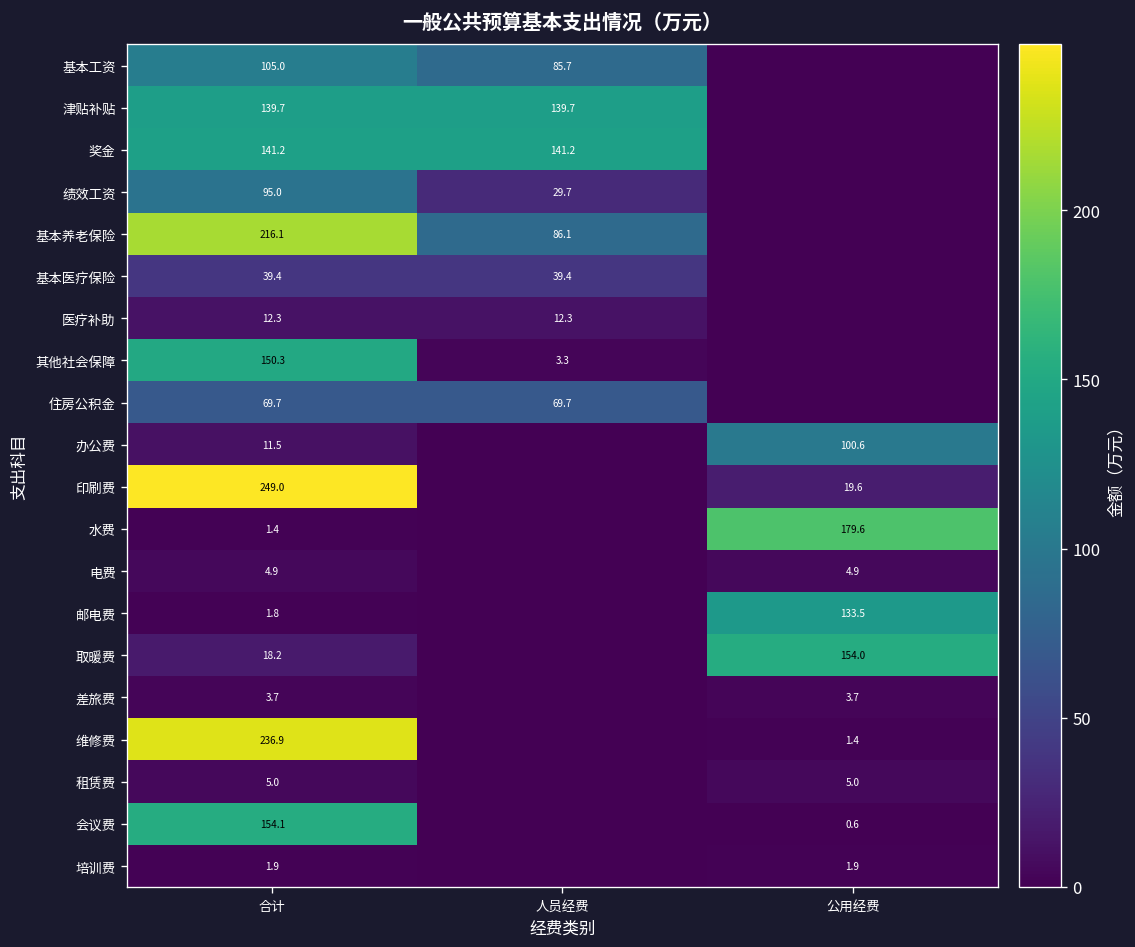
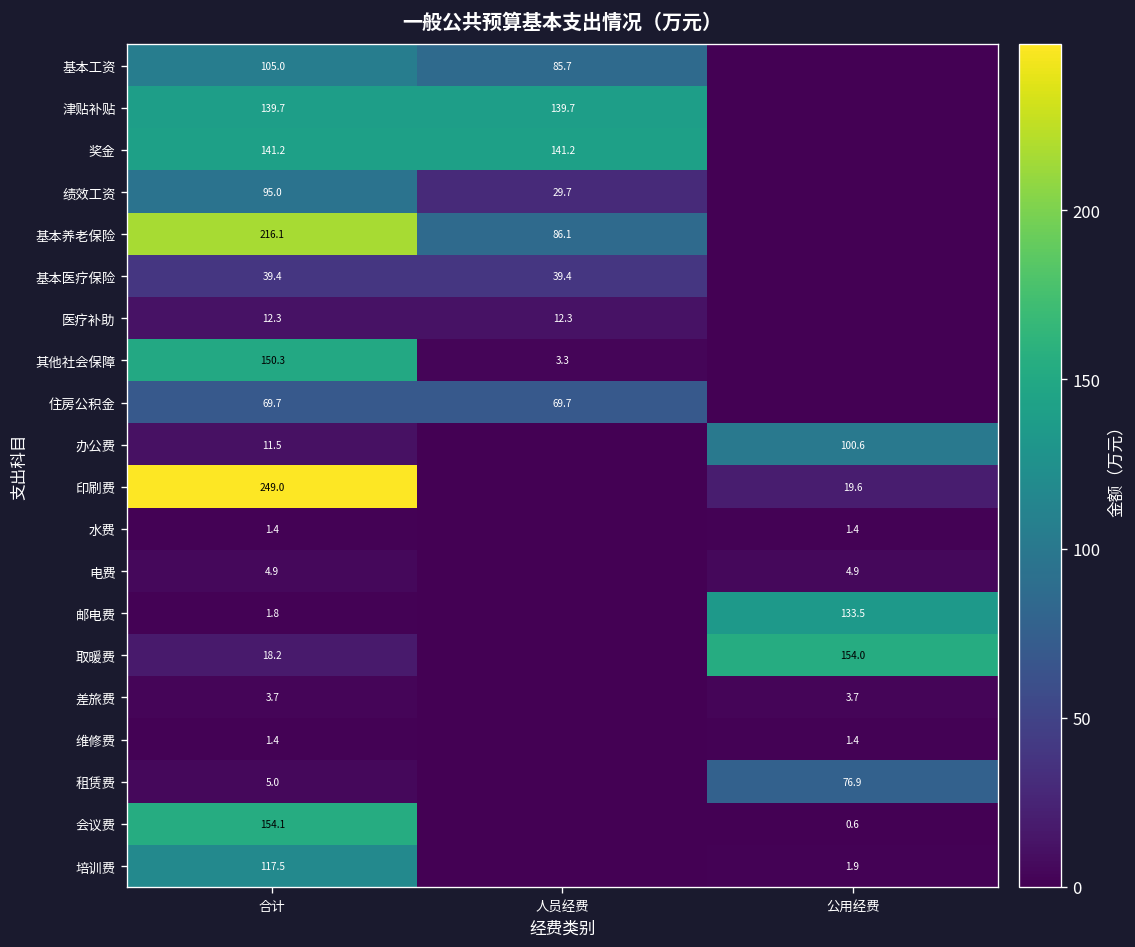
水费, 公用经费: 179.6 -> 1.4
维修费, 合计: 236.9 -> 1.4
租赁费, 公用经费: 5.0 -> 76.9
培训费, 合计: 1.9 -> 117.5
